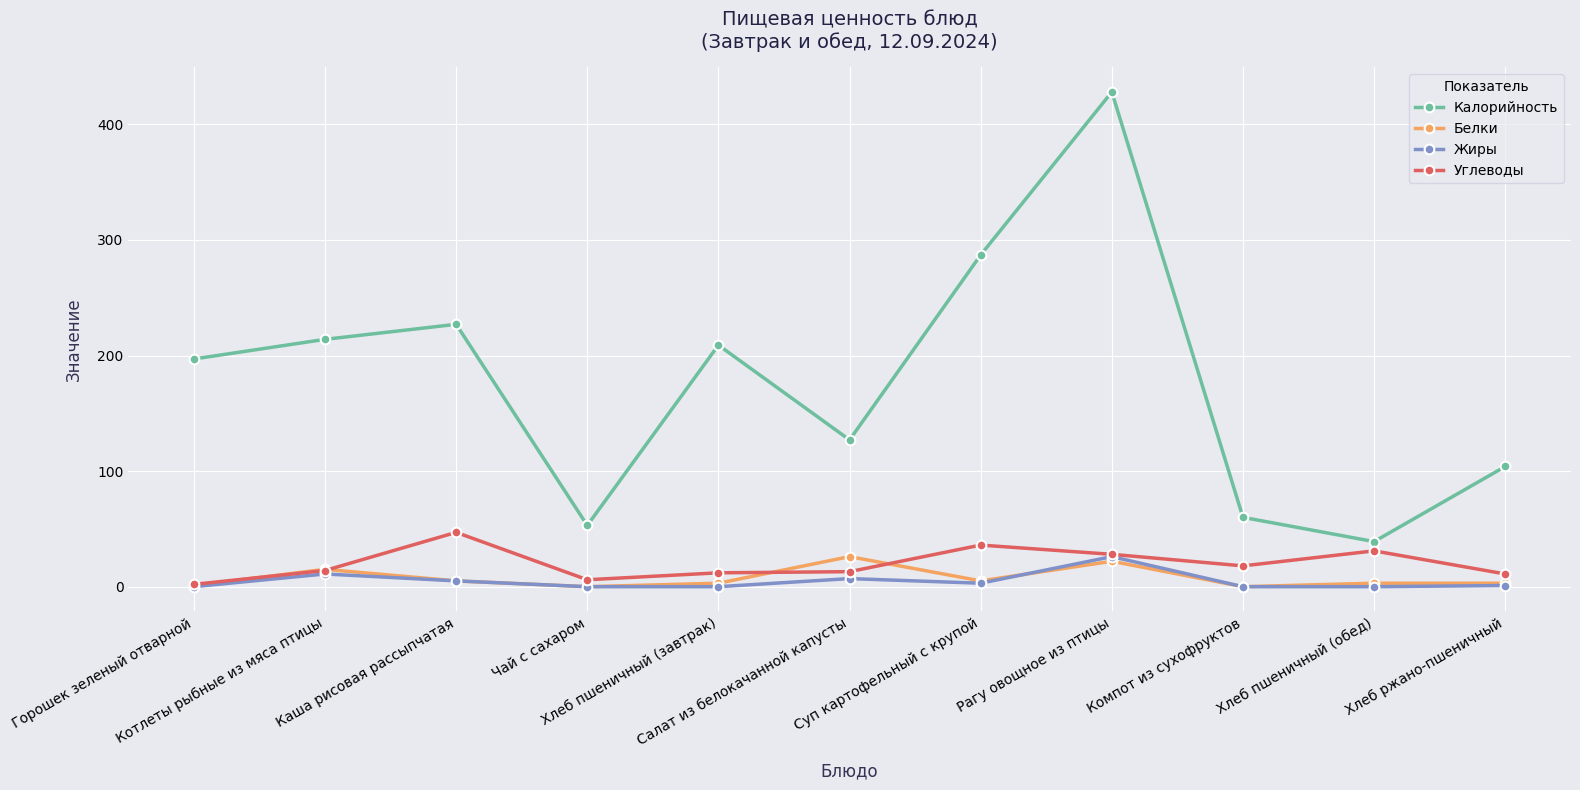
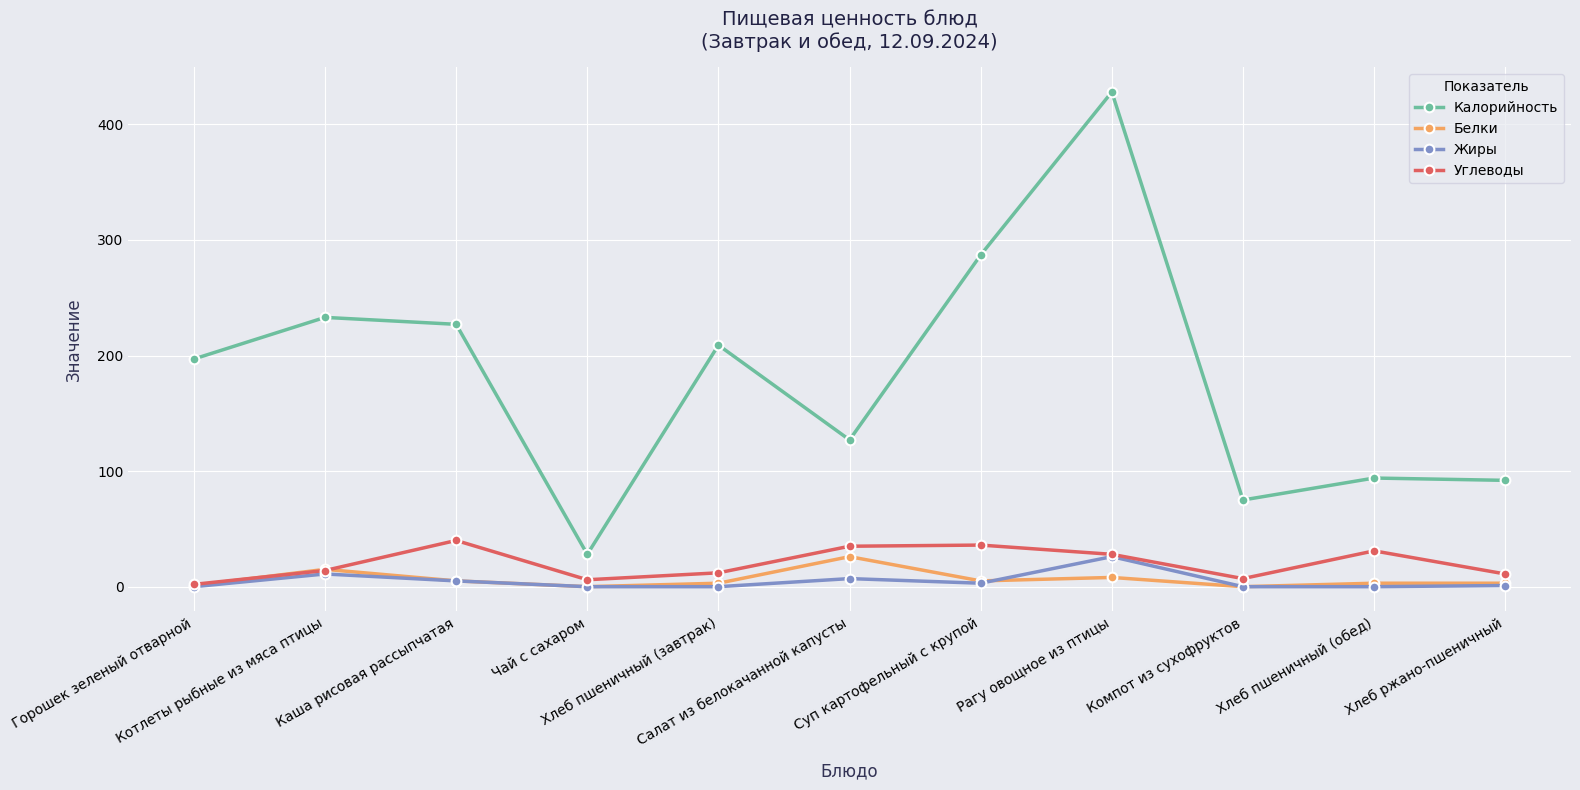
Калорийность, Котлеты рыбные из мяса птицы: 214 -> 233
Углеводы, Каша рисовая рассыпчатая: 47 -> 40
Калорийность, Чай с сахаром: 53 -> 28
Углеводы, Салат из белокачанной капусты: 13 -> 35
Белки, Рагу овощное из птицы: 22 -> 8
Калорийность, Компот из сухофруктов: 60 -> 75
Углеводы, Компот из сухофруктов: 18 -> 7
Калорийность, Хлеб пшеничный (обед): 39 -> 94
Калорийность, Хлеб ржано-пшеничный: 104 -> 92
